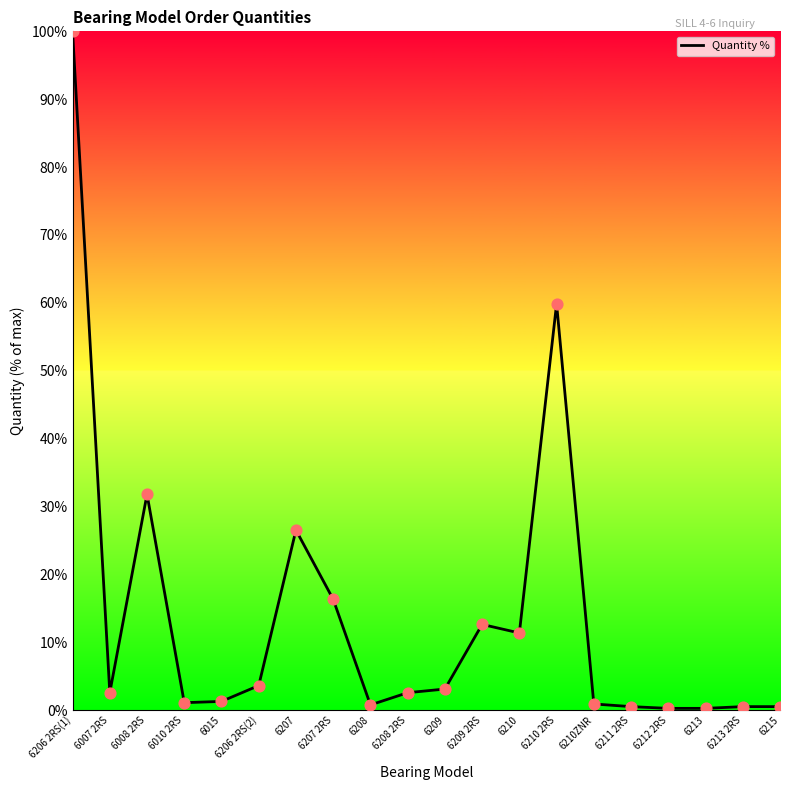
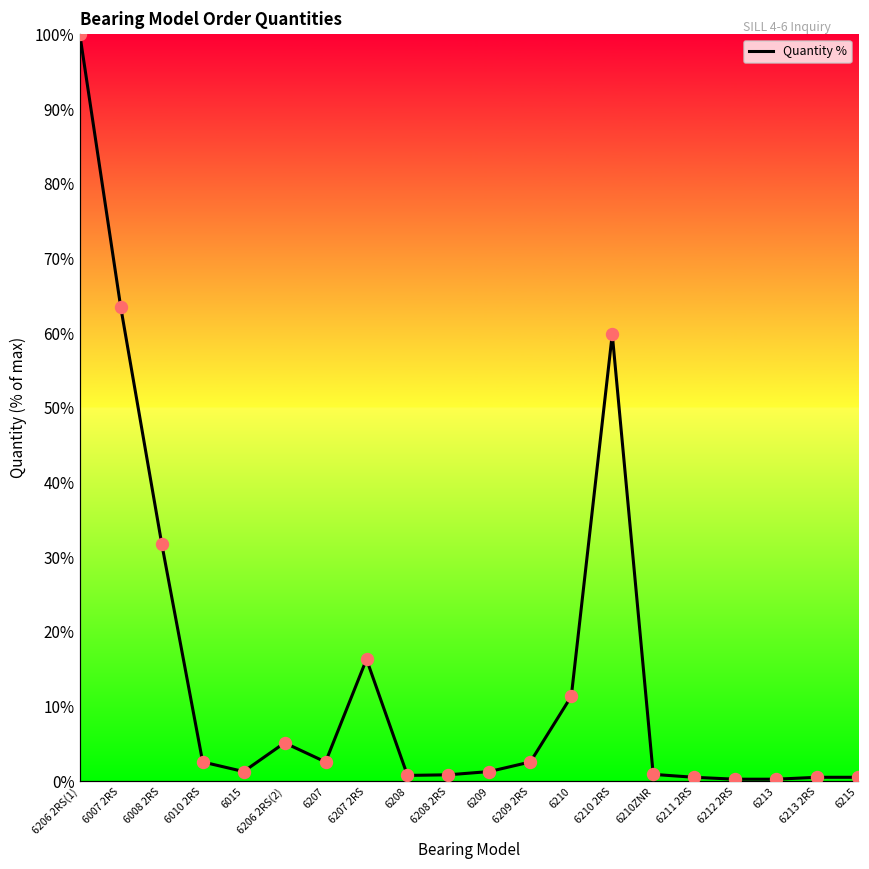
6007 2RS: 3% -> 63%
6010 2RS: 1% -> 3%
6206 2RS(2): 4% -> 5%
6207: 27% -> 3%
6208 2RS: 3% -> 1%
6209: 3% -> 1%
6209 2RS: 13% -> 3%
